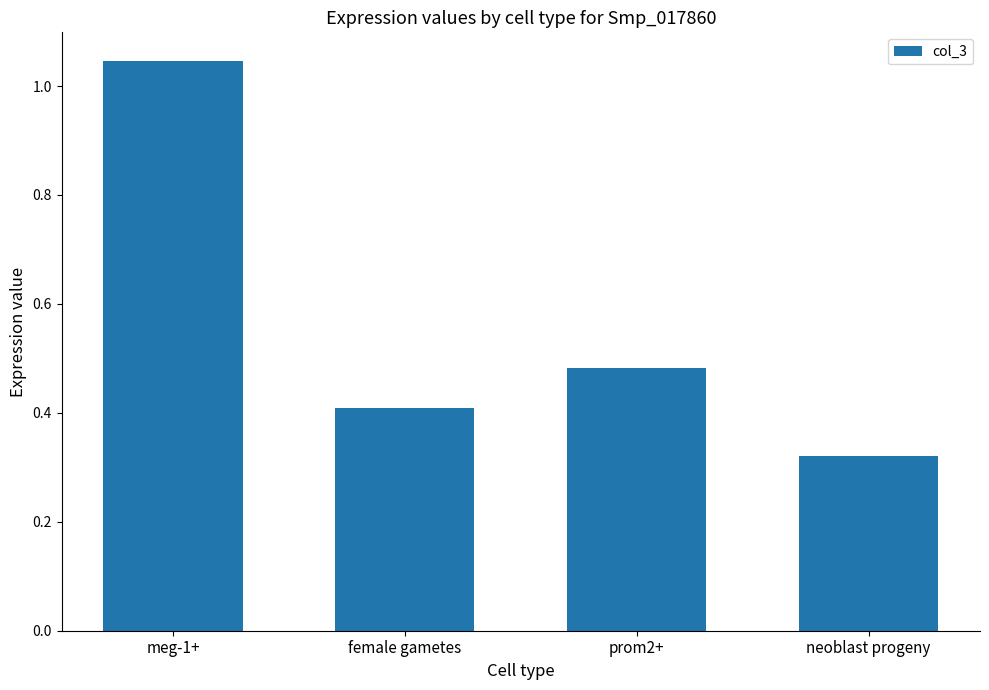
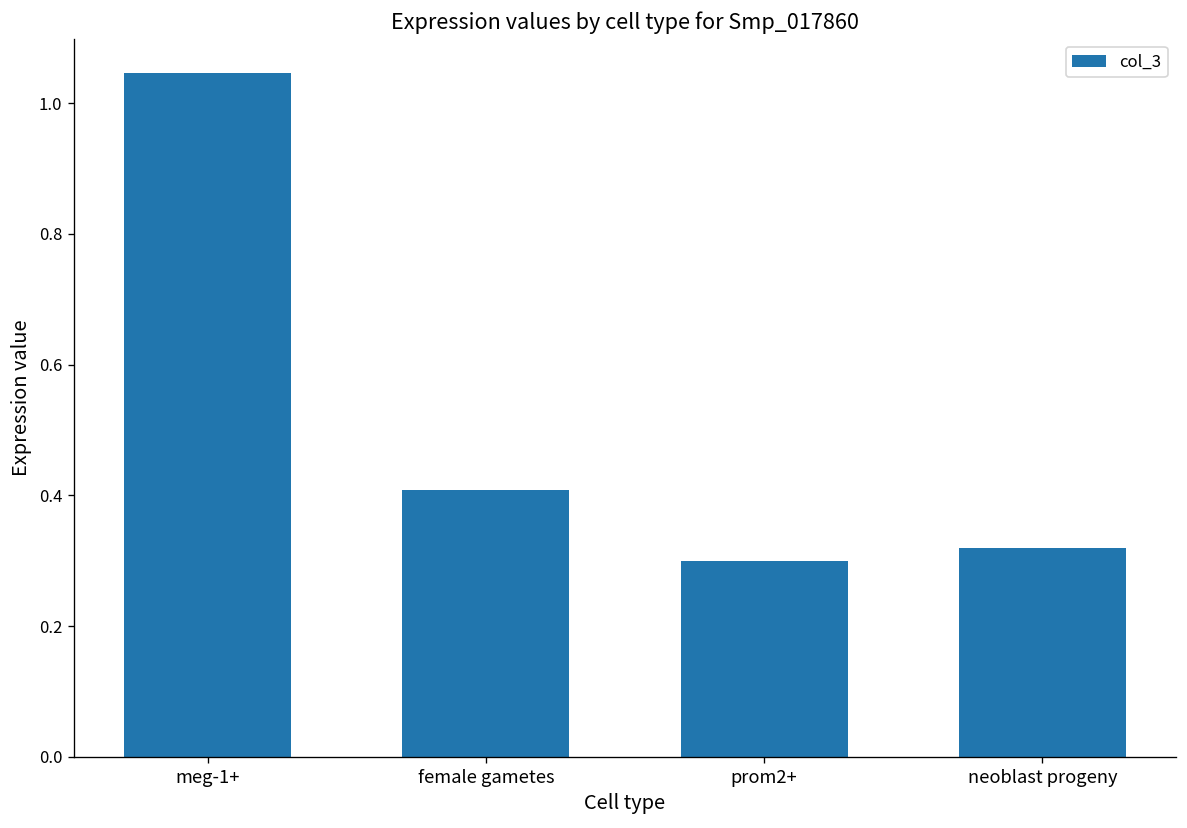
prom2+: 0.48 -> 0.30
